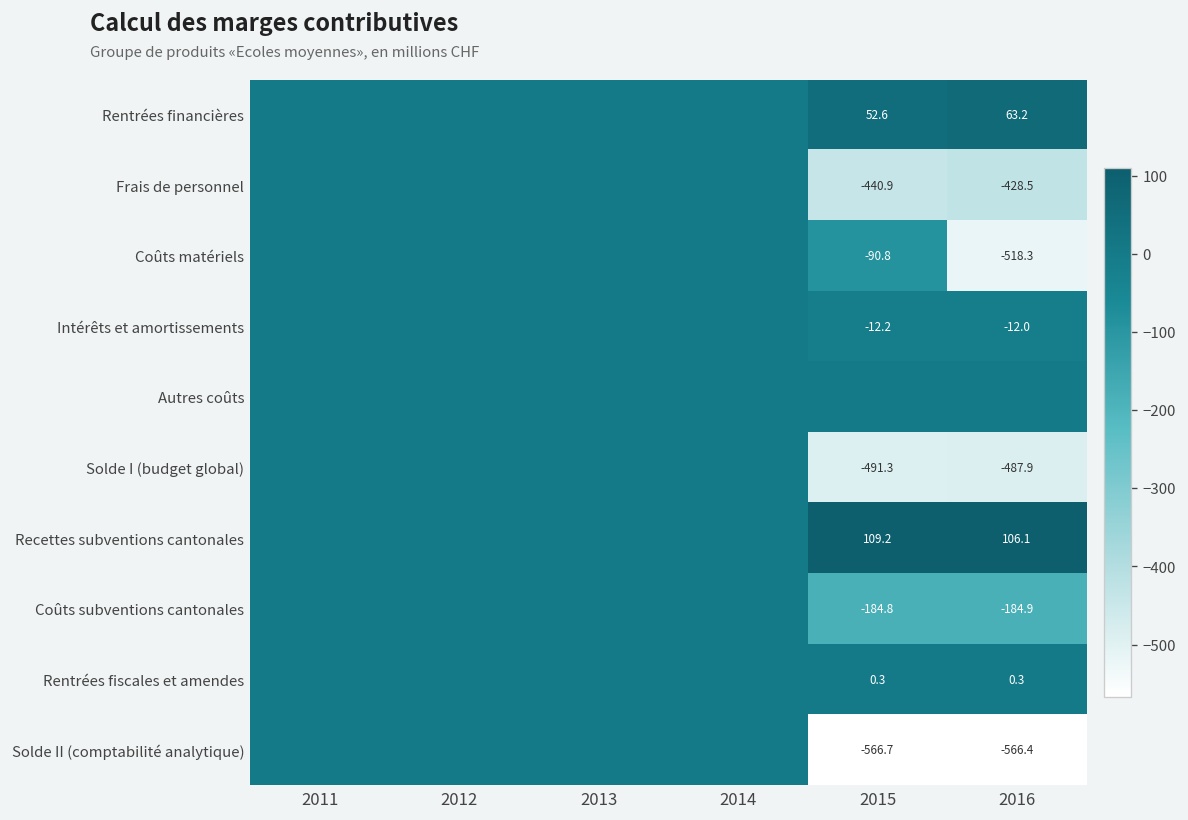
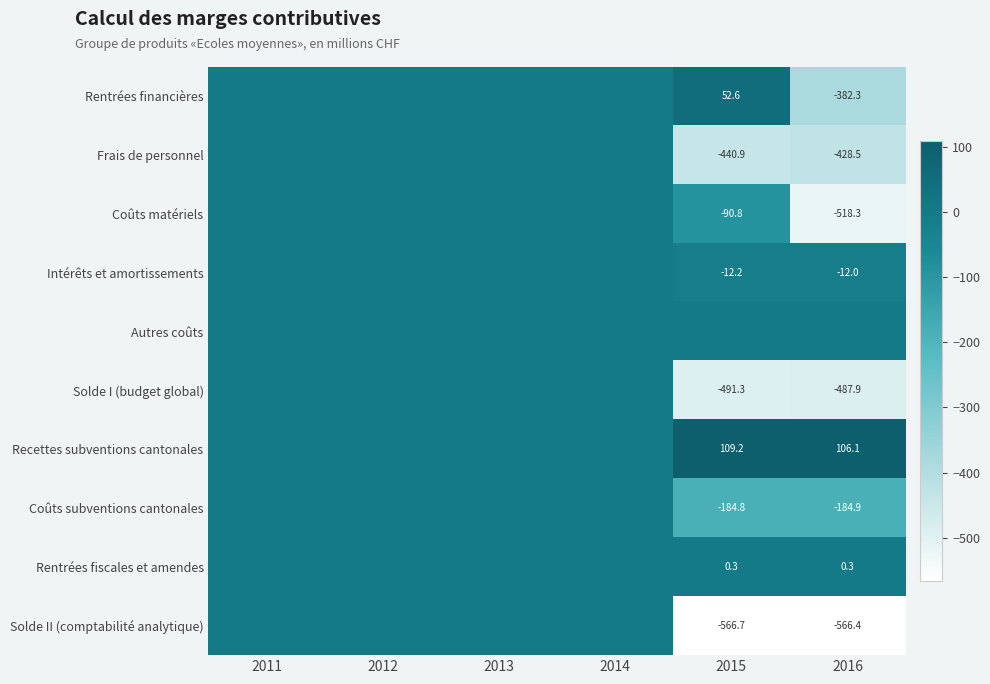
Rentrées financières, 2016: 63.2 -> -382.3
